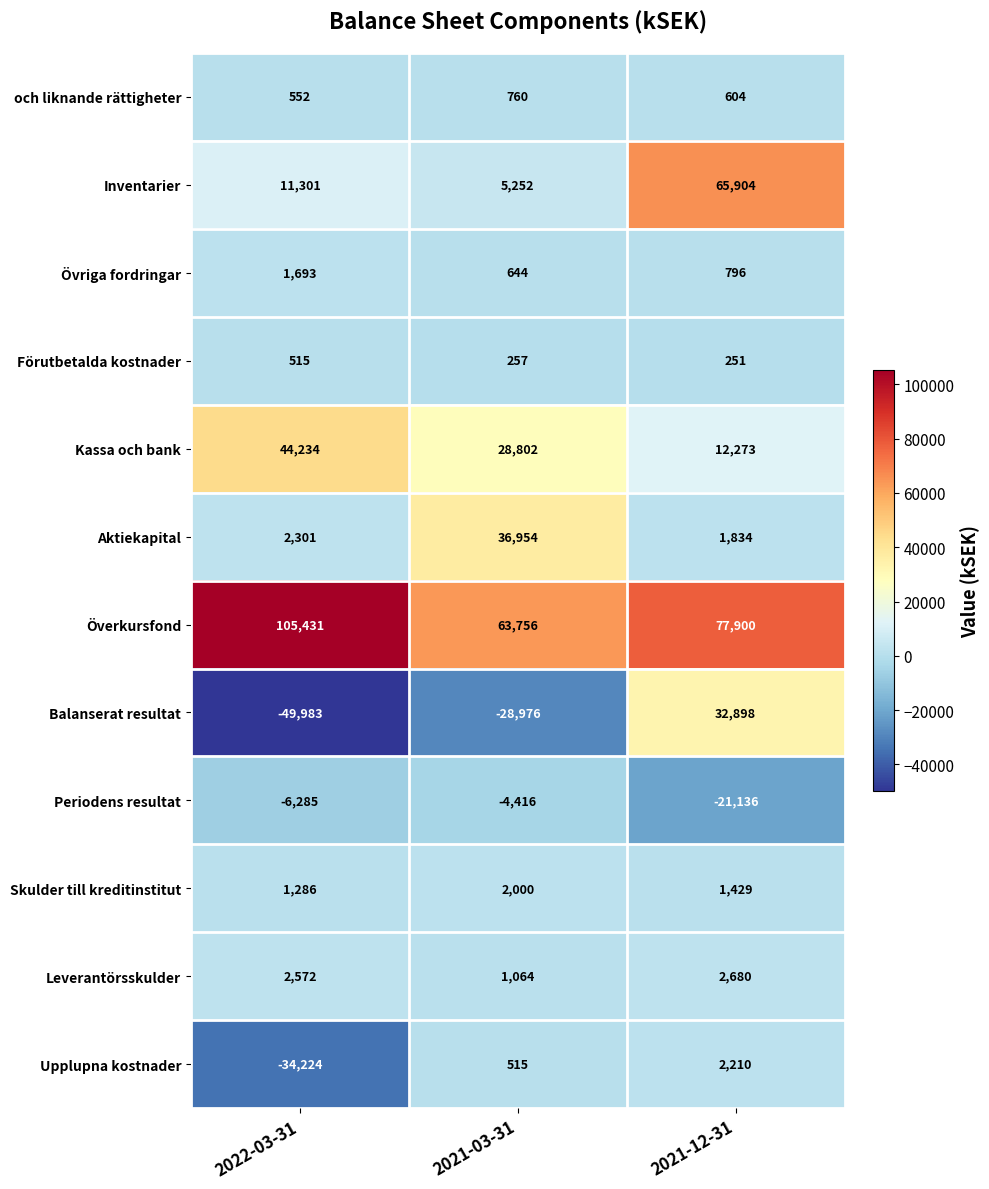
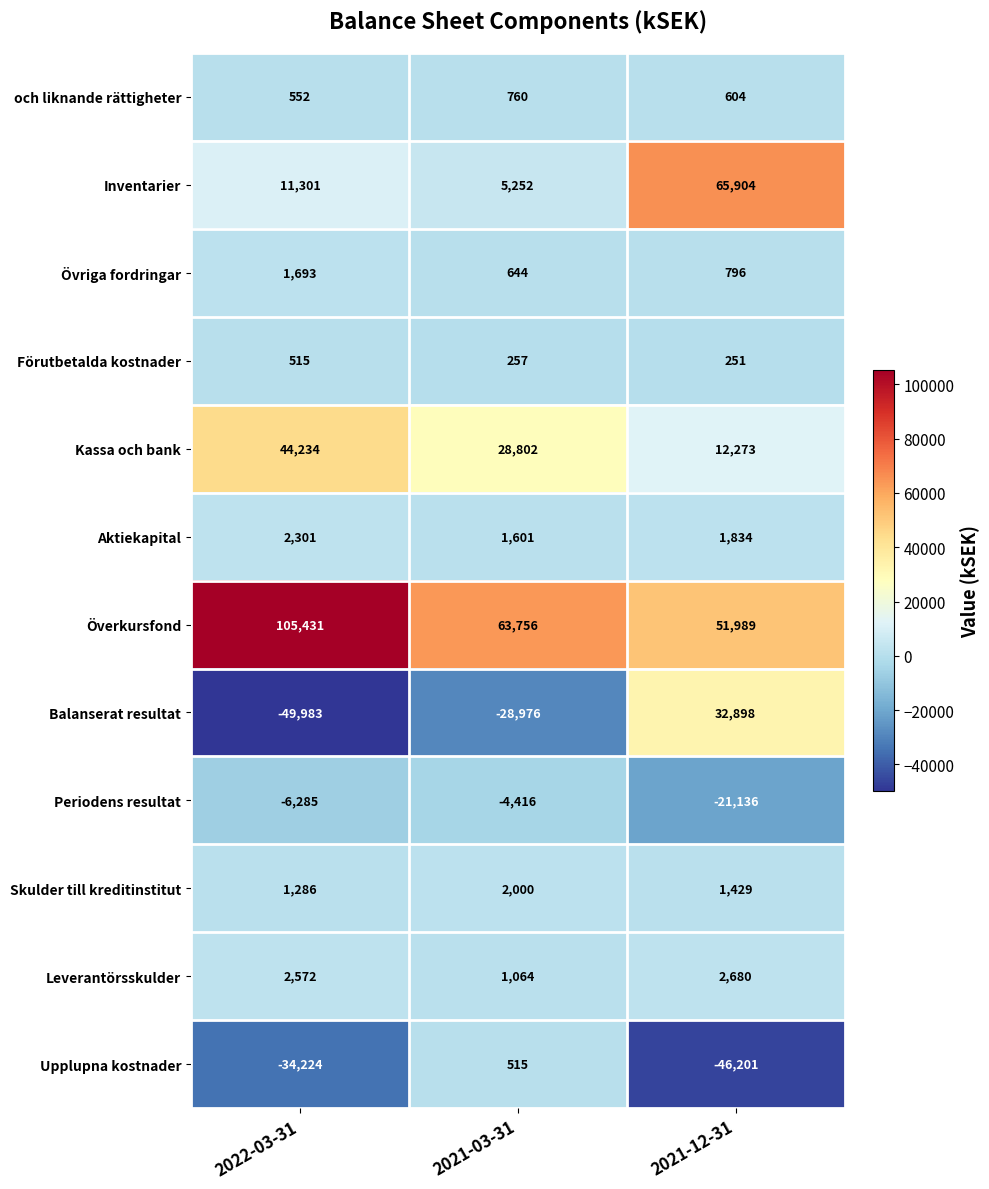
Aktiekapital, 2021-03-31: 36,954 -> 1,601
Överkursfond, 2021-12-31: 77,900 -> 51,989
Upplupna kostnader, 2021-12-31: 2,210 -> -46,201
